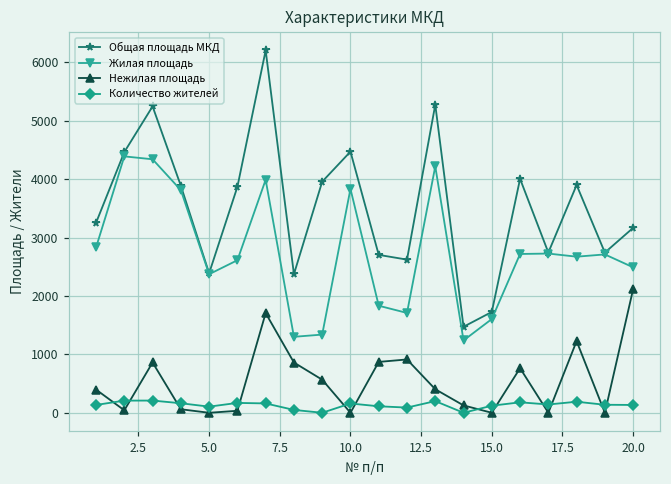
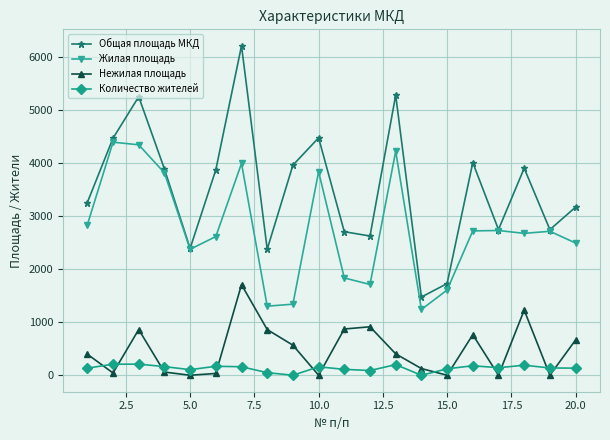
Нежилая площадь, 20.0: 2100 -> 700
